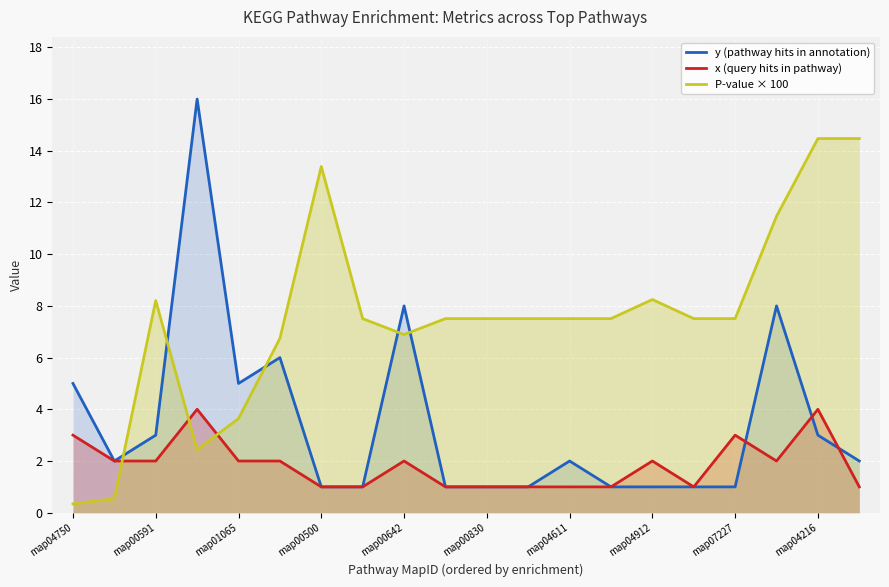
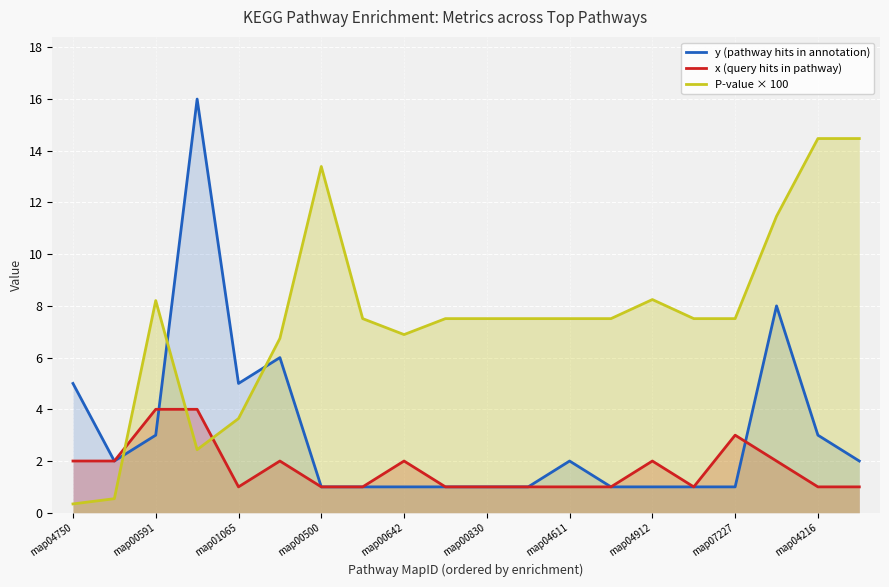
x (query hits in pathway), map04750: 3 -> 2
x (query hits in pathway), map00591: 2 -> 4
x (query hits in pathway), map01065: 2 -> 1
y (pathway hits in annotation), map00642: 8 -> 1
x (query hits in pathway), map04216: 4 -> 1
